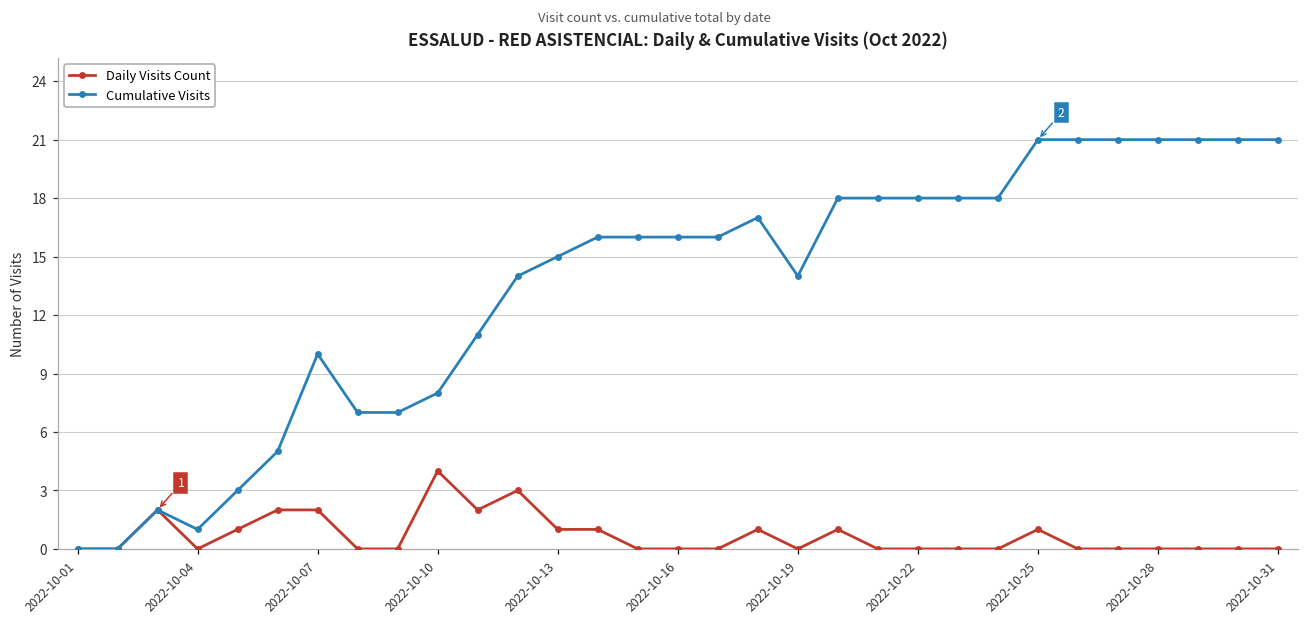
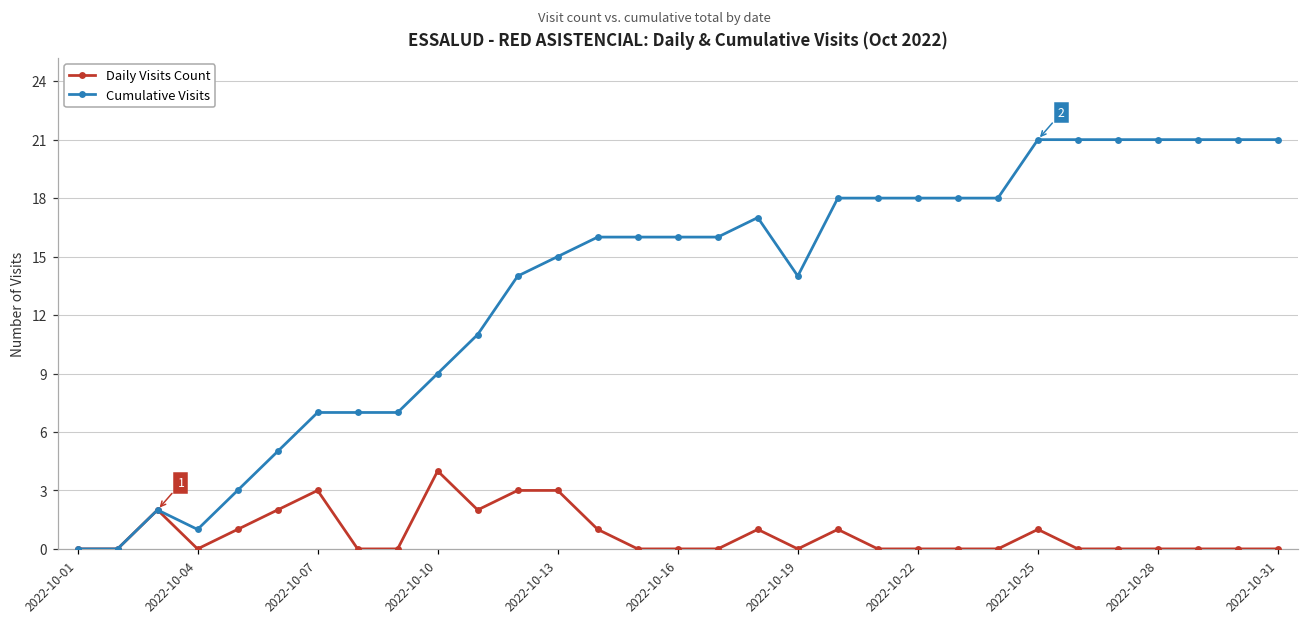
Daily Visits Count, 2022-10-07: 2 -> 3
Cumulative Visits, 2022-10-07: 10 -> 7
Cumulative Visits, 2022-10-10: 8 -> 9
Daily Visits Count, 2022-10-13: 1 -> 3
